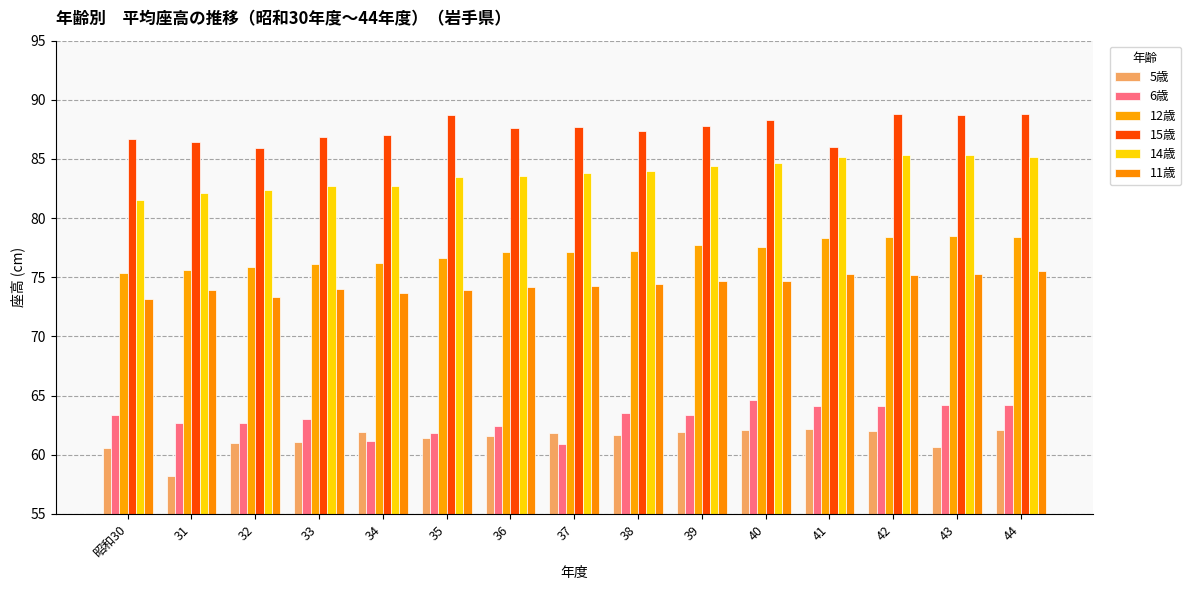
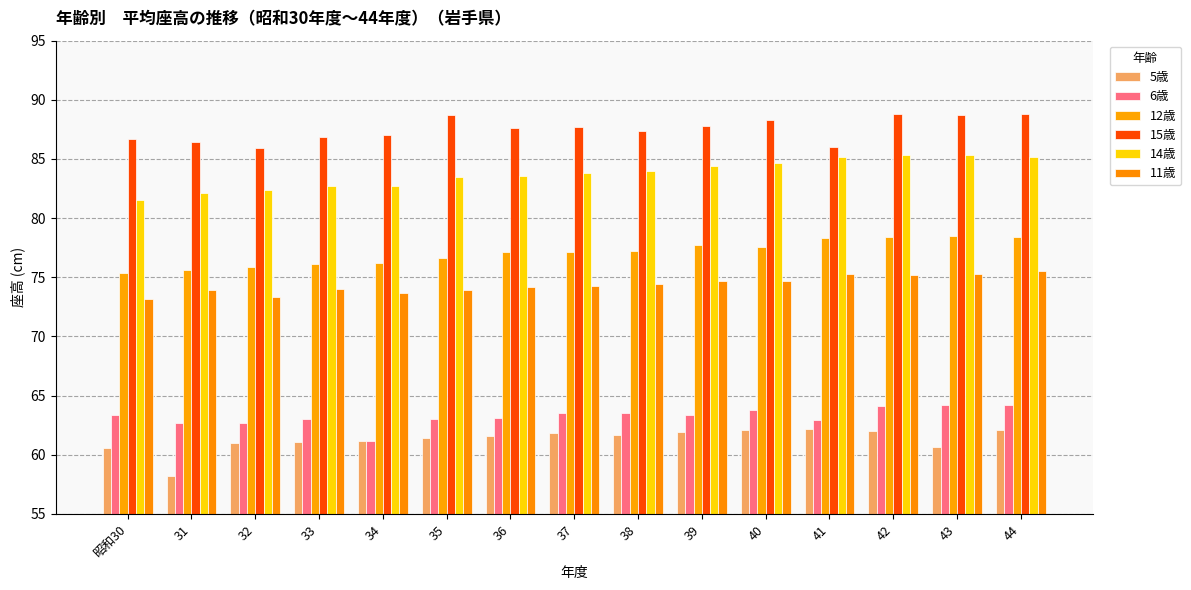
5歳, 34: 61.9 -> 61.2
6歳, 35: 61.8 -> 63.0
6歳, 36: 62.4 -> 63.1
6歳, 37: 60.9 -> 63.5
6歳, 40: 64.6 -> 63.8
6歳, 41: 64.1 -> 62.9
